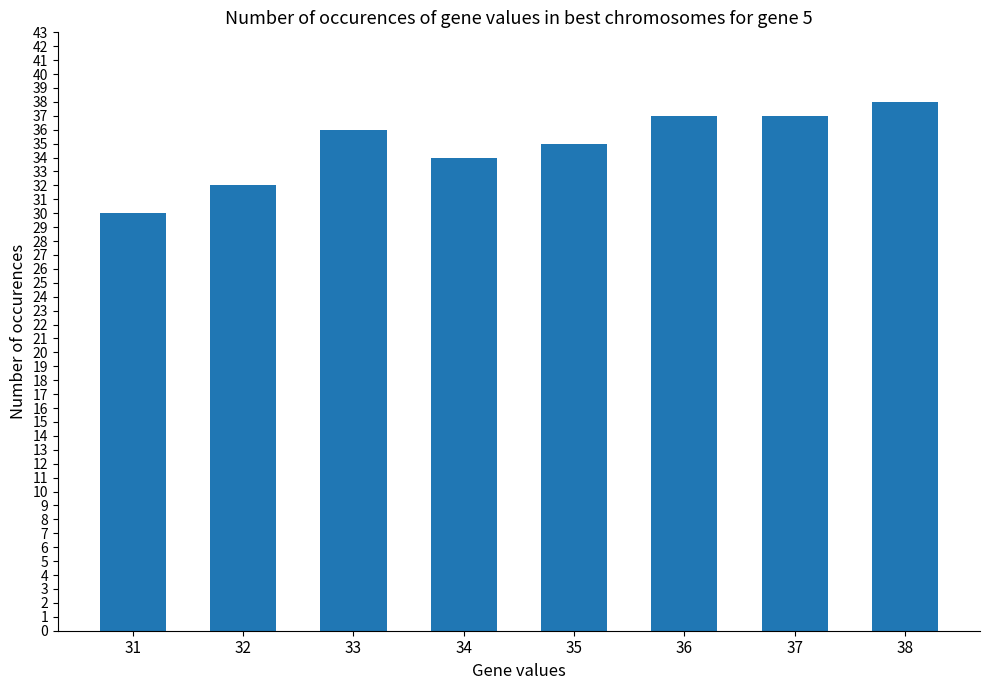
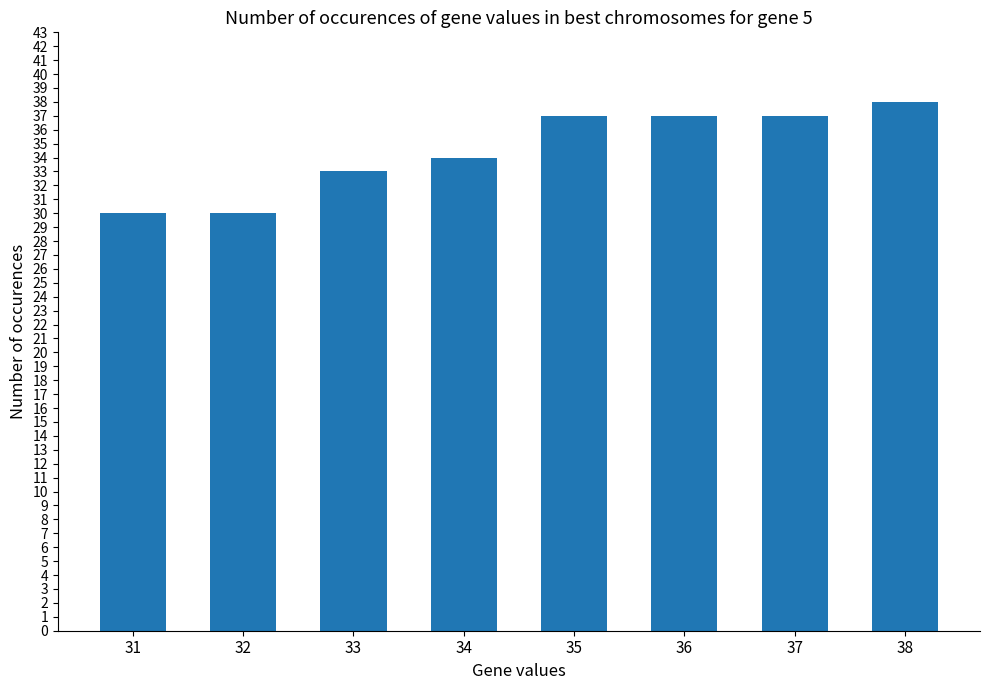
32: 32 -> 30
33: 36 -> 33
35: 35 -> 37
